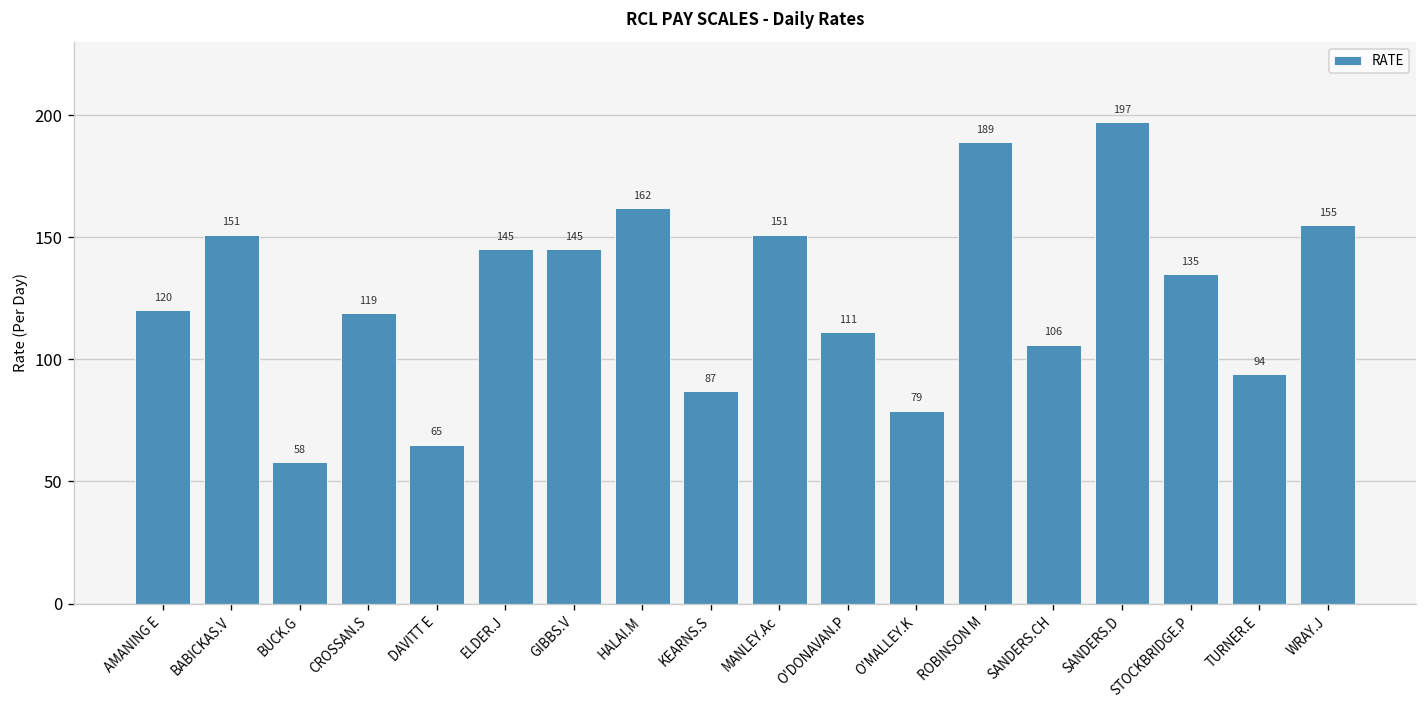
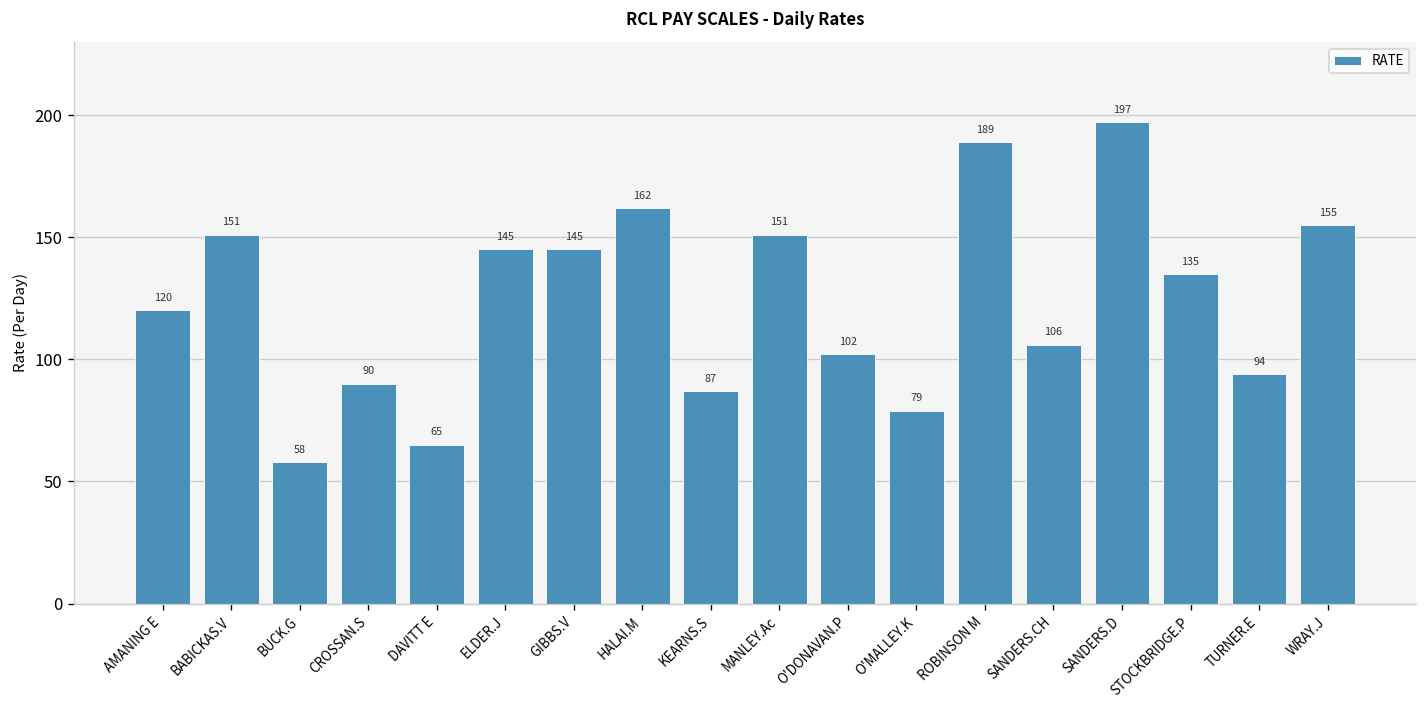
CROSSAN.S: 119 -> 90
O'DONAVAN.P: 111 -> 102
